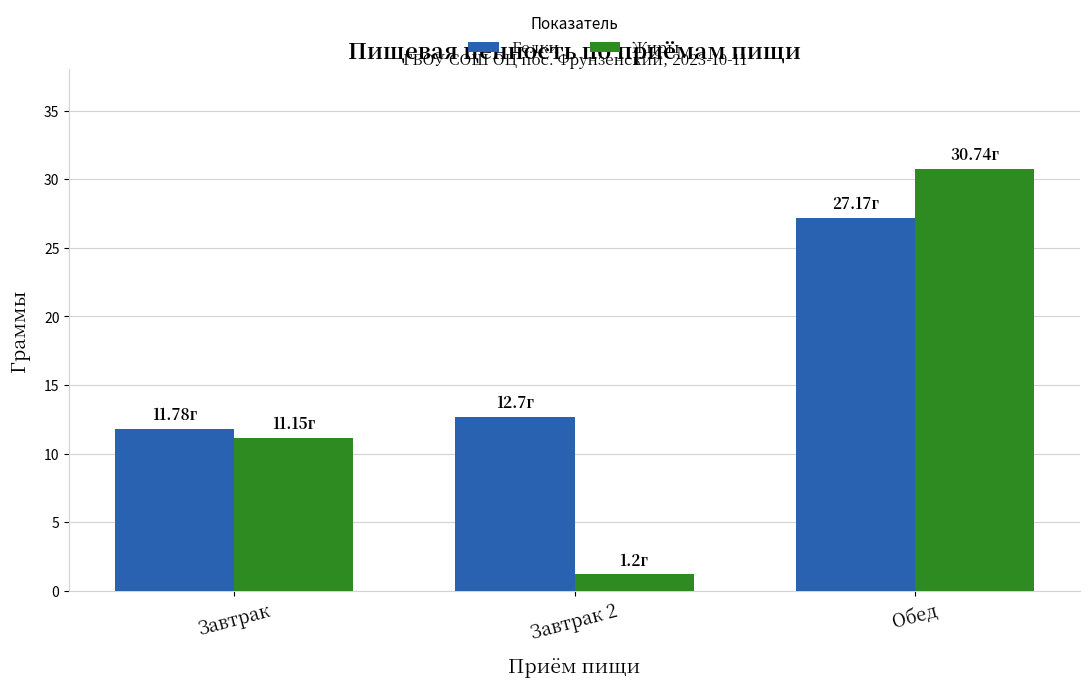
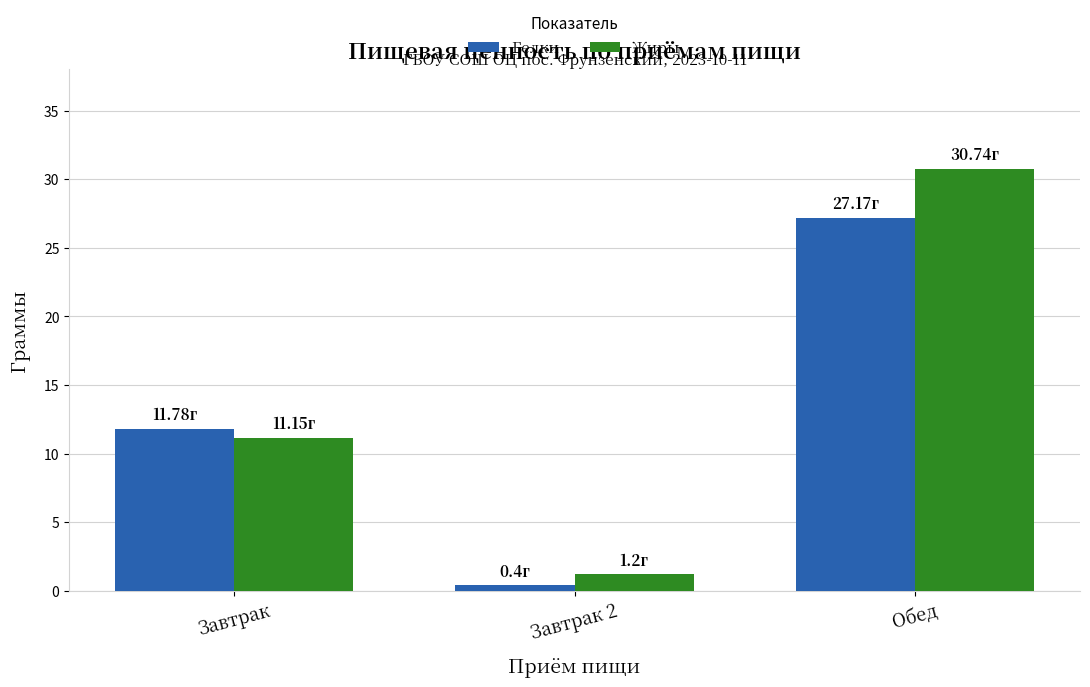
Белки, Завтрак 2: 12.7г -> 0.4г
